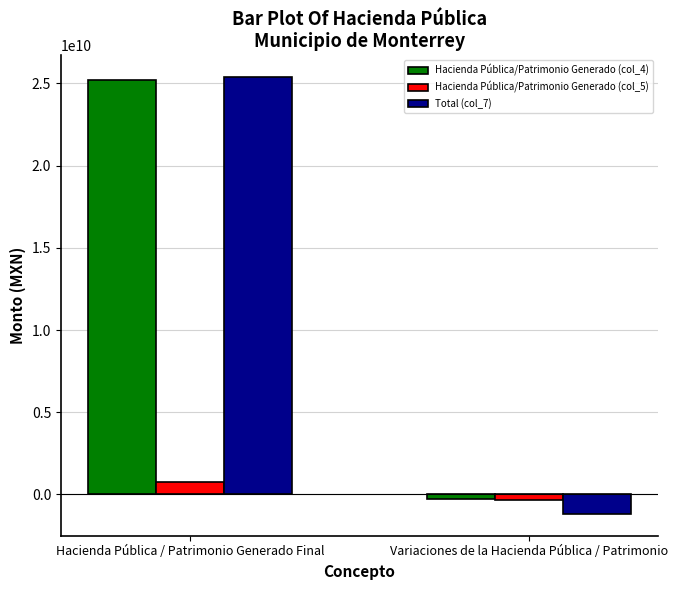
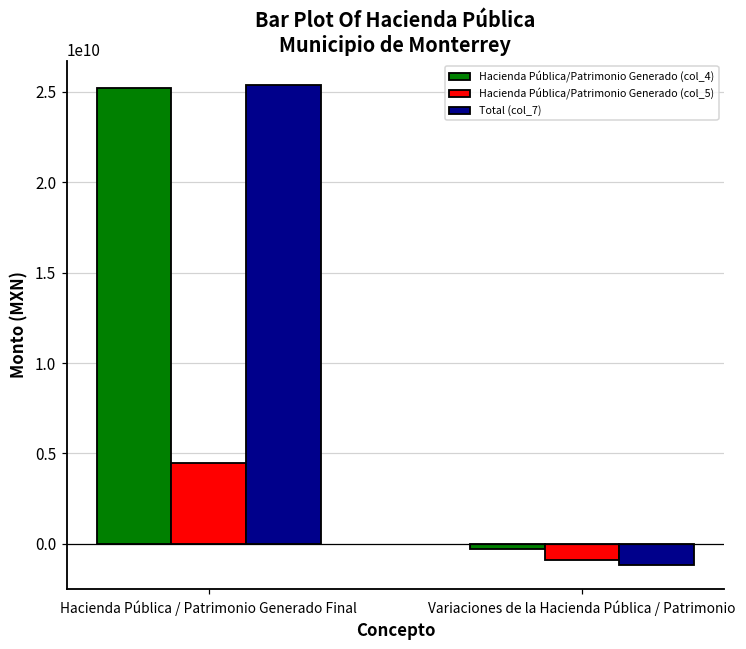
Hacienda Pública/Patrimonio Generado (col_5), Hacienda Pública / Patrimonio Generado Final: 800000000 -> 4500000000
Hacienda Pública/Patrimonio Generado (col_5), Variaciones de la Hacienda Pública / Patrimonio: -400000000 -> -900000000
